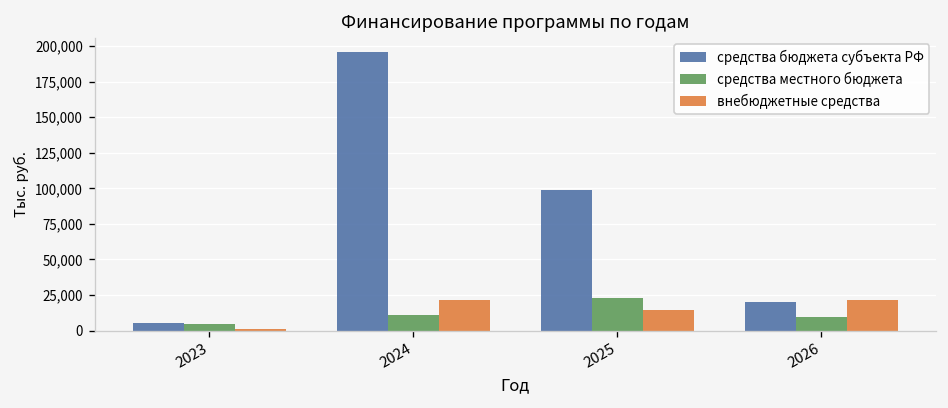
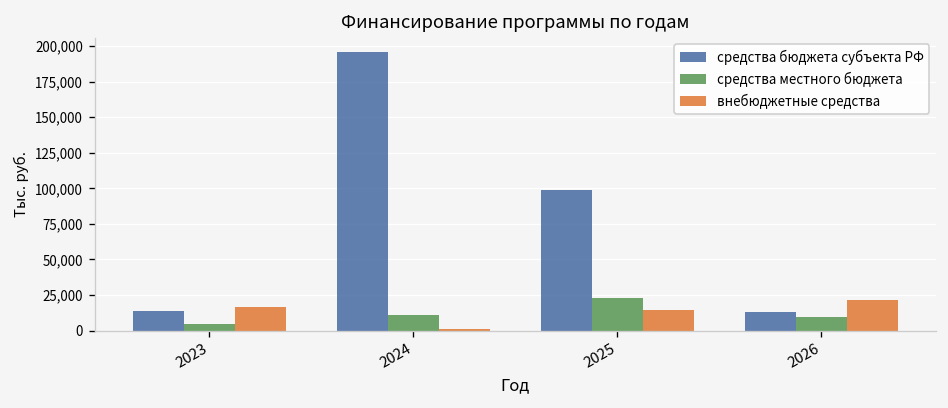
средства бюджета субъекта РФ, 2023: 5,000 -> 13,000
внебюджетные средства, 2023: 1,000 -> 16,000
внебюджетные средства, 2024: 22,000 -> 1,000
средства бюджета субъекта РФ, 2026: 20,000 -> 13,000
